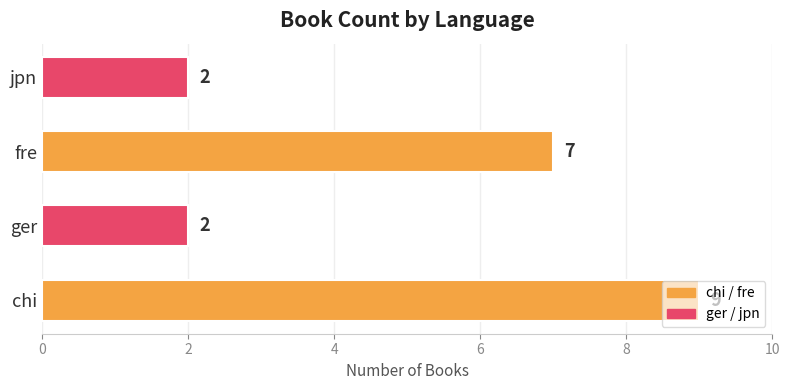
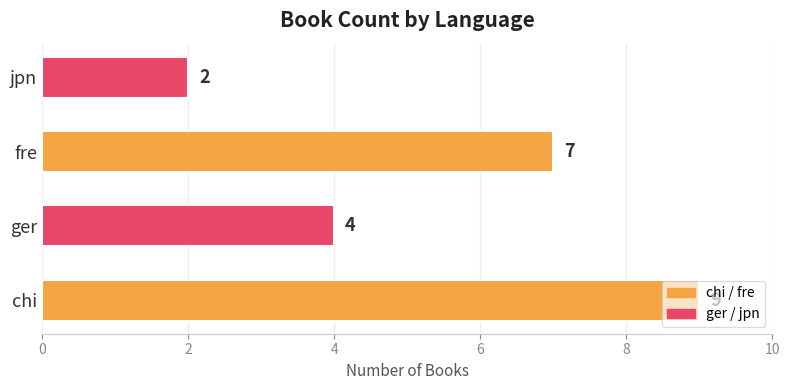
ger: 2 -> 4
